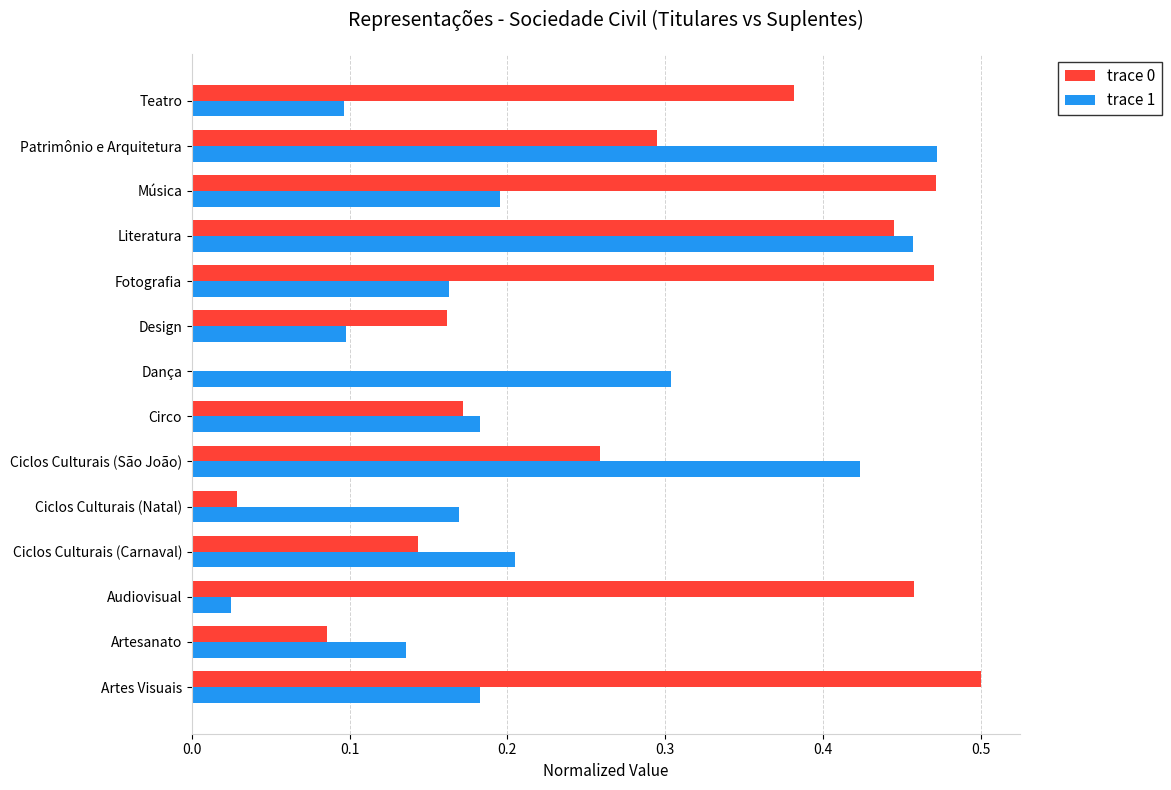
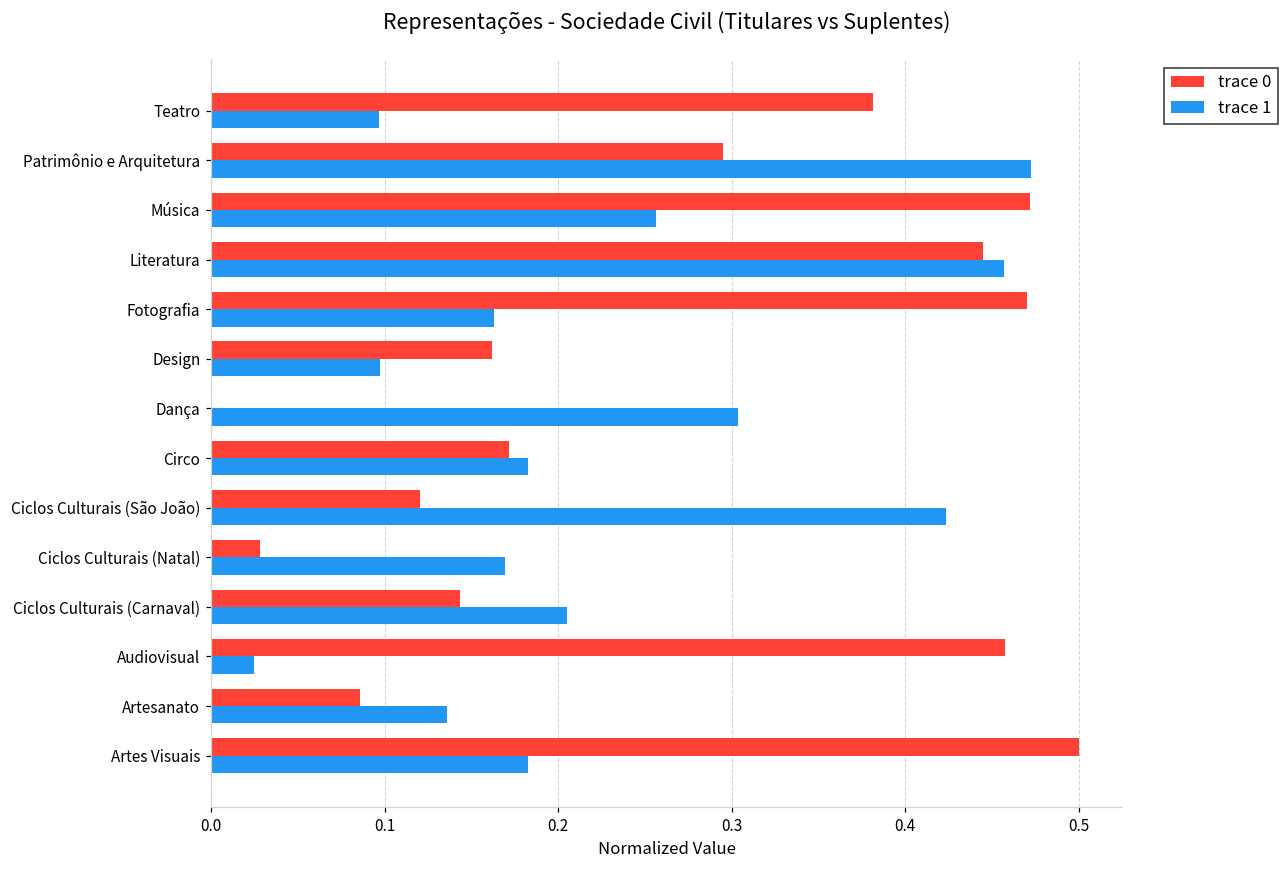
trace 1, Música: 0.195 -> 0.256
trace 0, Ciclos Culturais (São João): 0.258 -> 0.120
